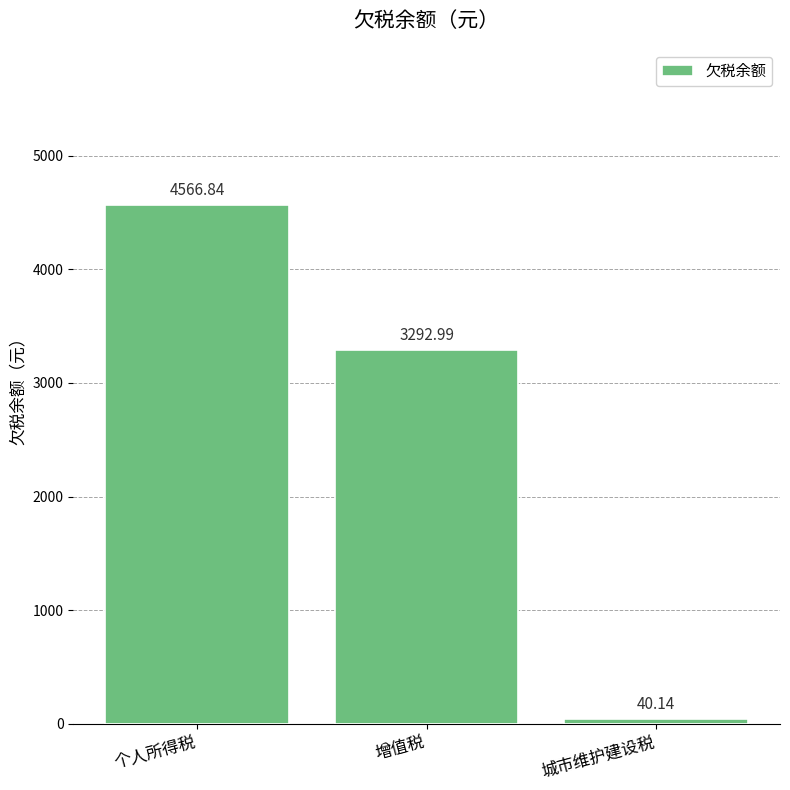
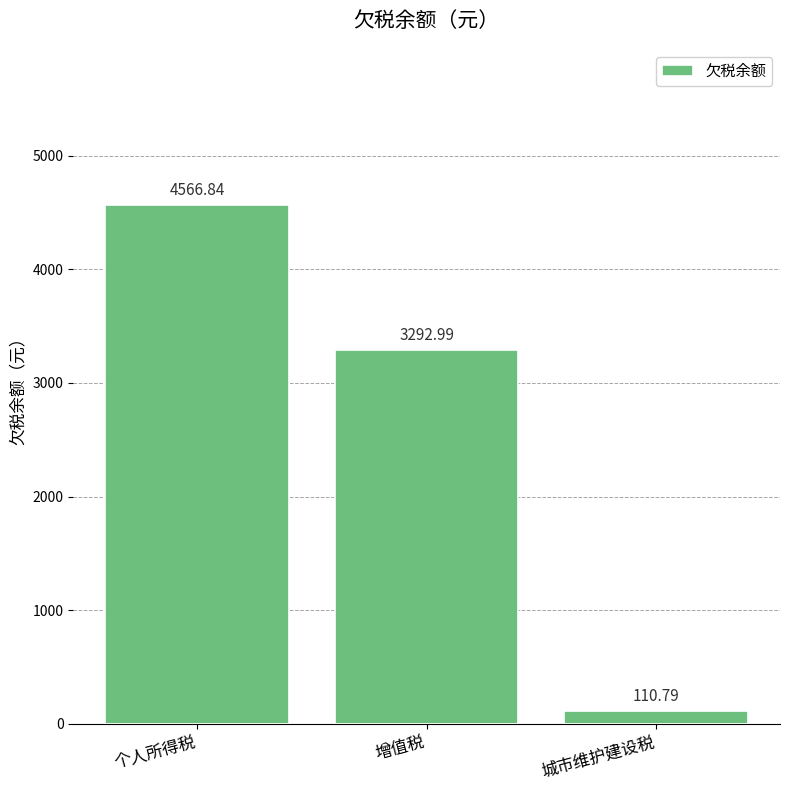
城市维护建设税: 40.14 -> 110.79
